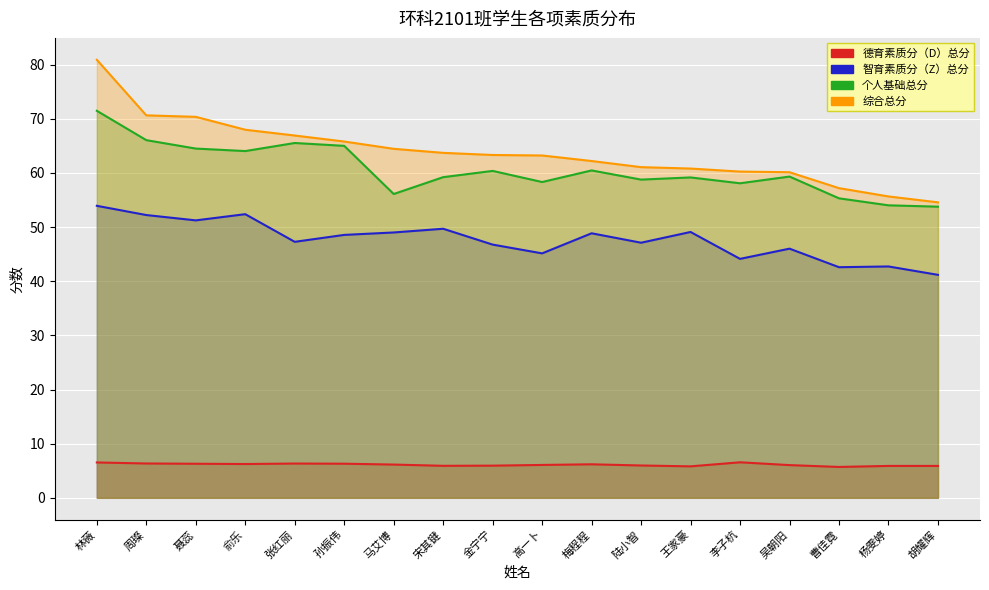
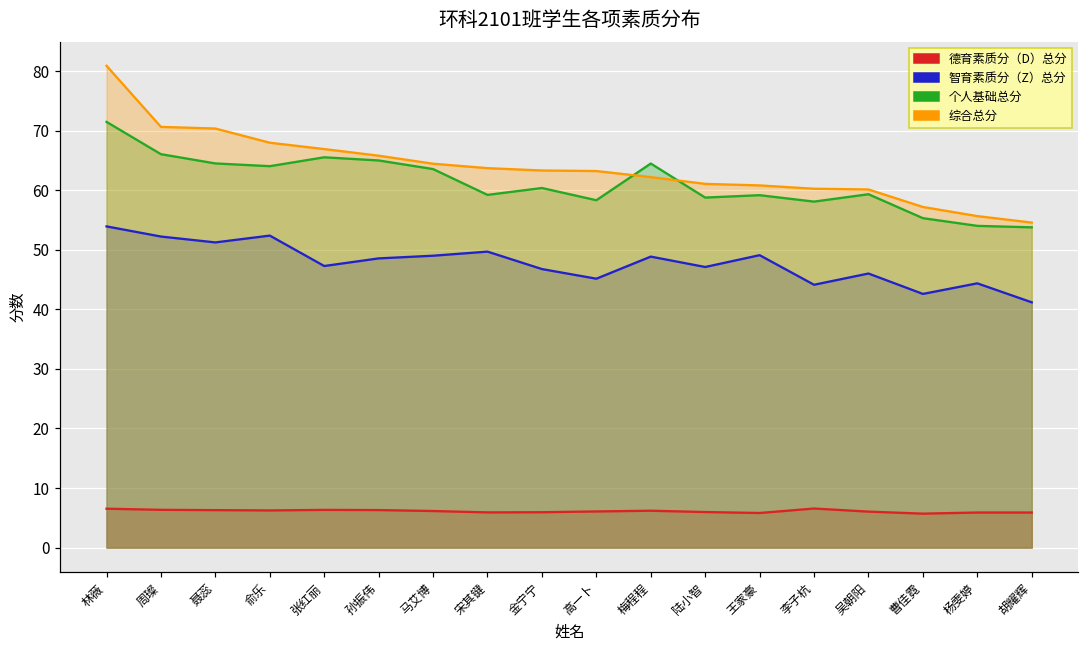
个人基础总分, 马艾博: 56 -> 64
个人基础总分, 梅程程: 60 -> 64
智育素质分（Z）总分, 杨雯婷: 43 -> 44
